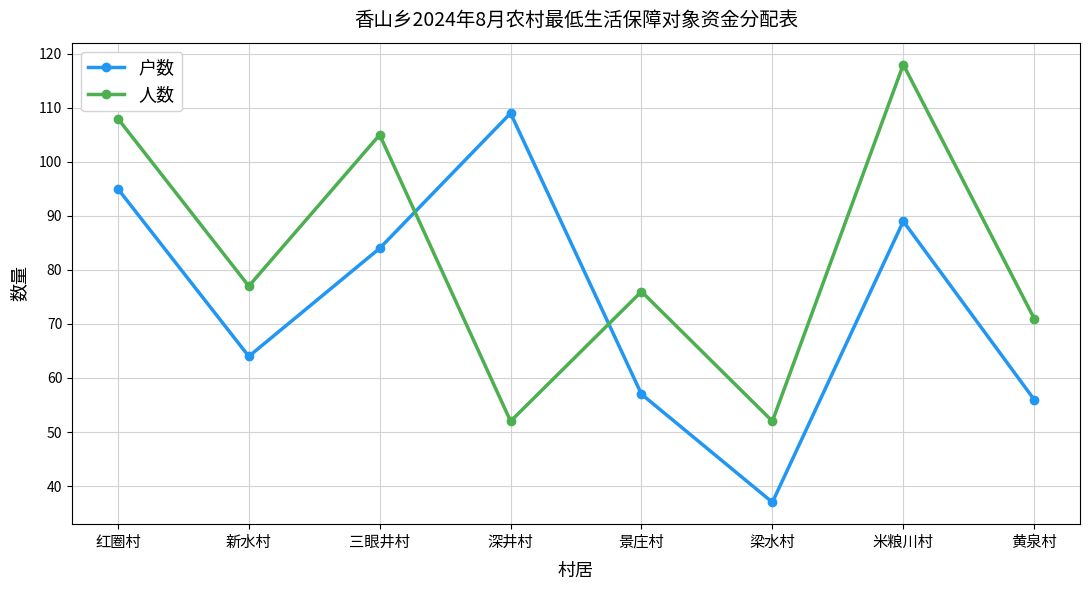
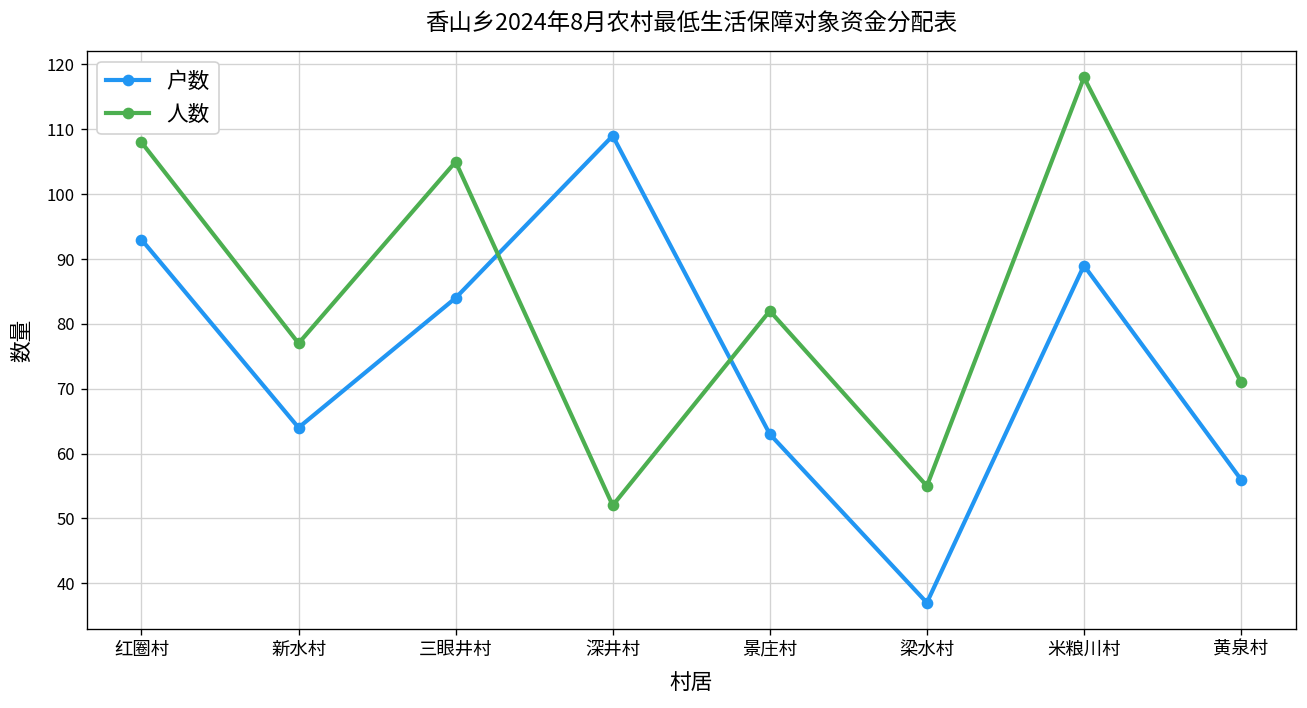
户数, 红圈村: 95 -> 93
户数, 景庄村: 57 -> 63
人数, 景庄村: 76 -> 82
人数, 梁水村: 52 -> 55
